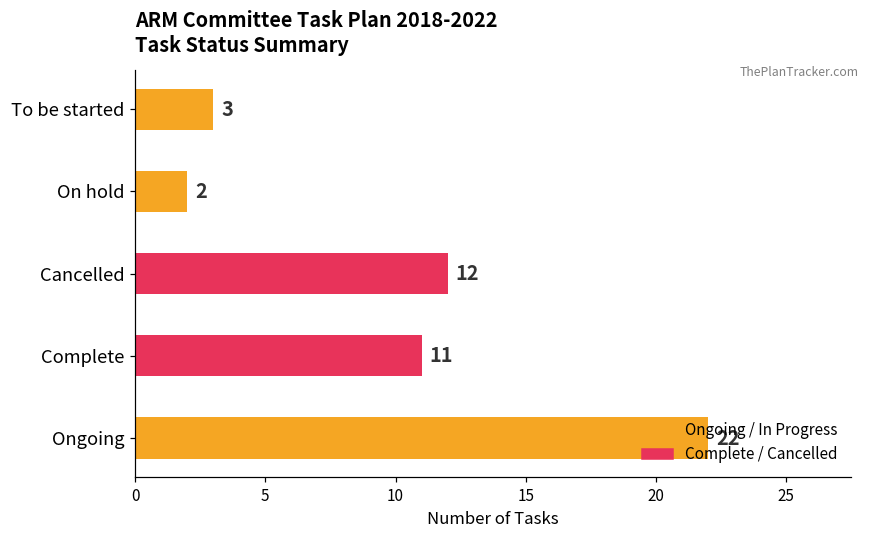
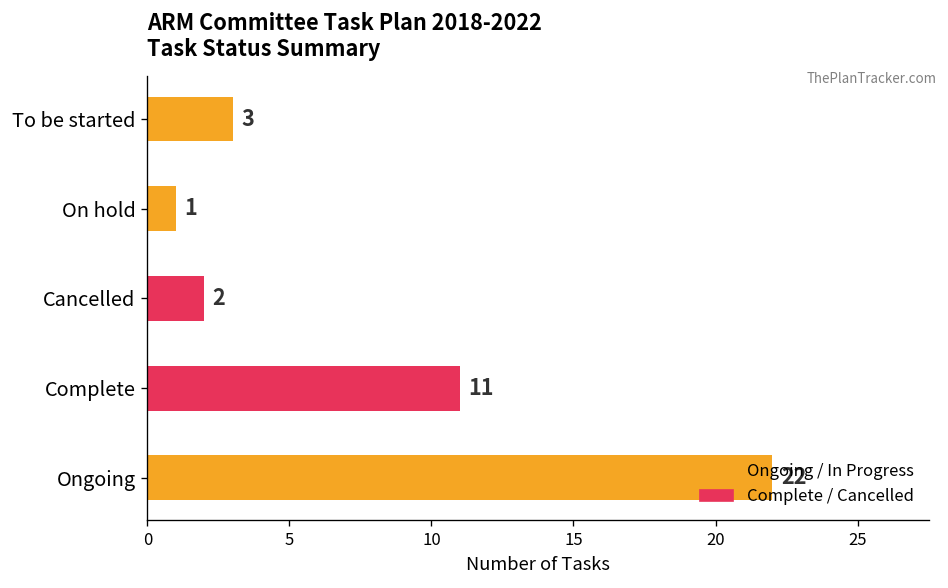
On hold: 2 -> 1
Cancelled: 12 -> 2
